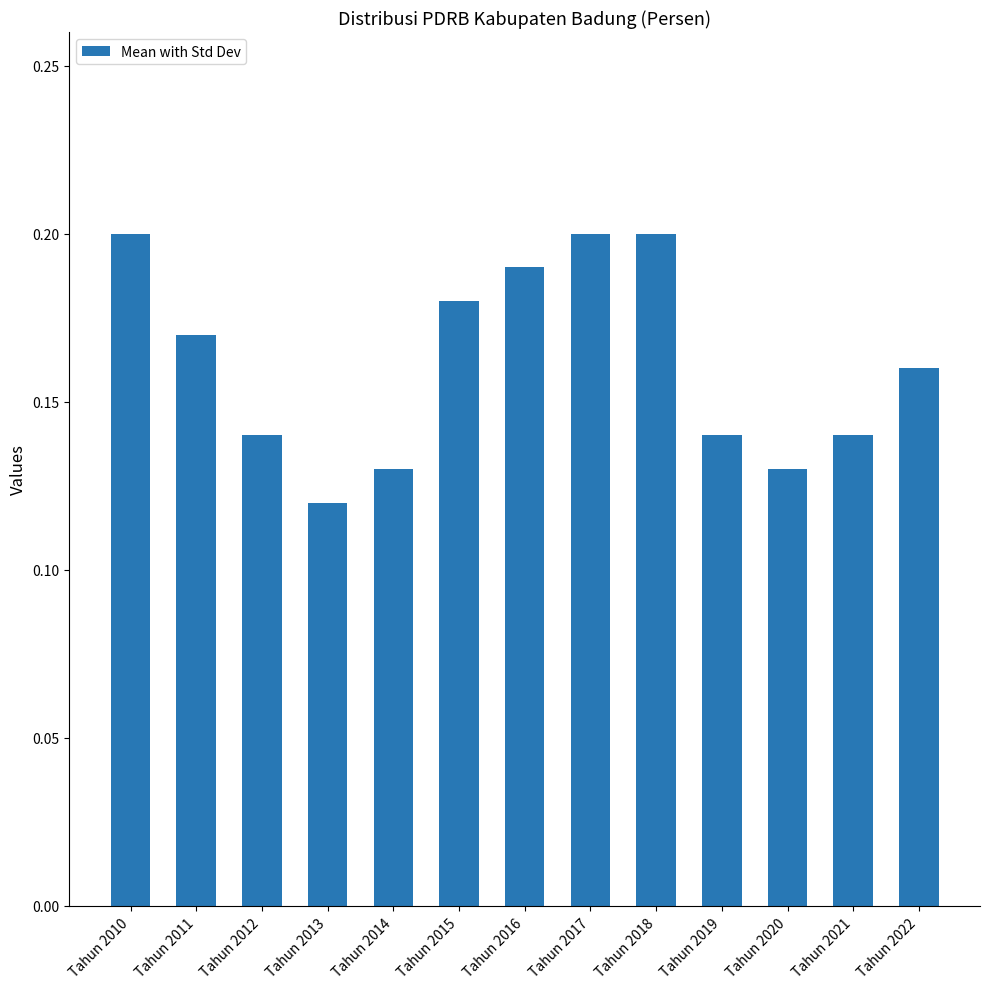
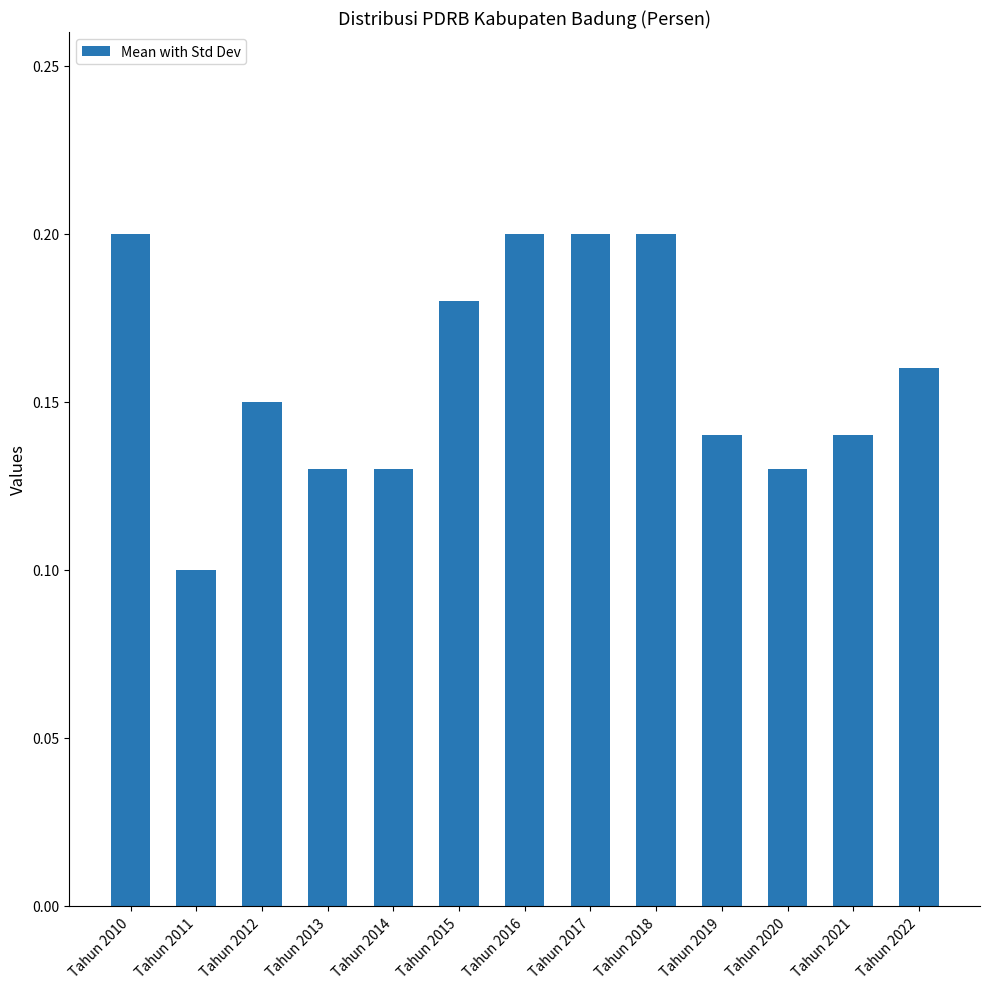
Tahun 2011: 0.17 -> 0.10
Tahun 2012: 0.14 -> 0.15
Tahun 2013: 0.12 -> 0.13
Tahun 2016: 0.19 -> 0.20
